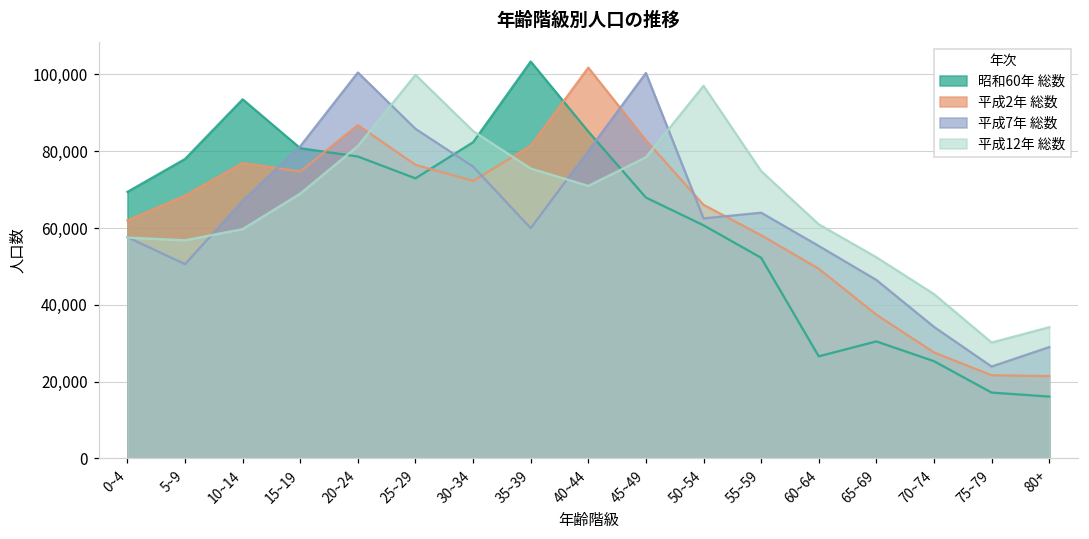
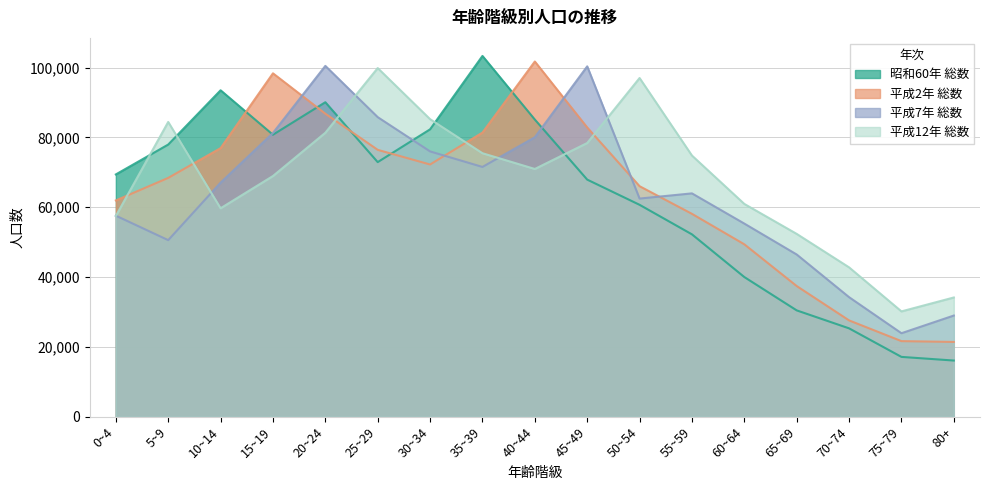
平成12年 総数, 5~9: 57,000 -> 84,000
平成2年 総数, 15~19: 75,000 -> 98,000
昭和60年 総数, 20~24: 79,000 -> 90,000
平成7年 総数, 35~39: 60,000 -> 72,000
昭和60年 総数, 60~64: 27,000 -> 40,000
